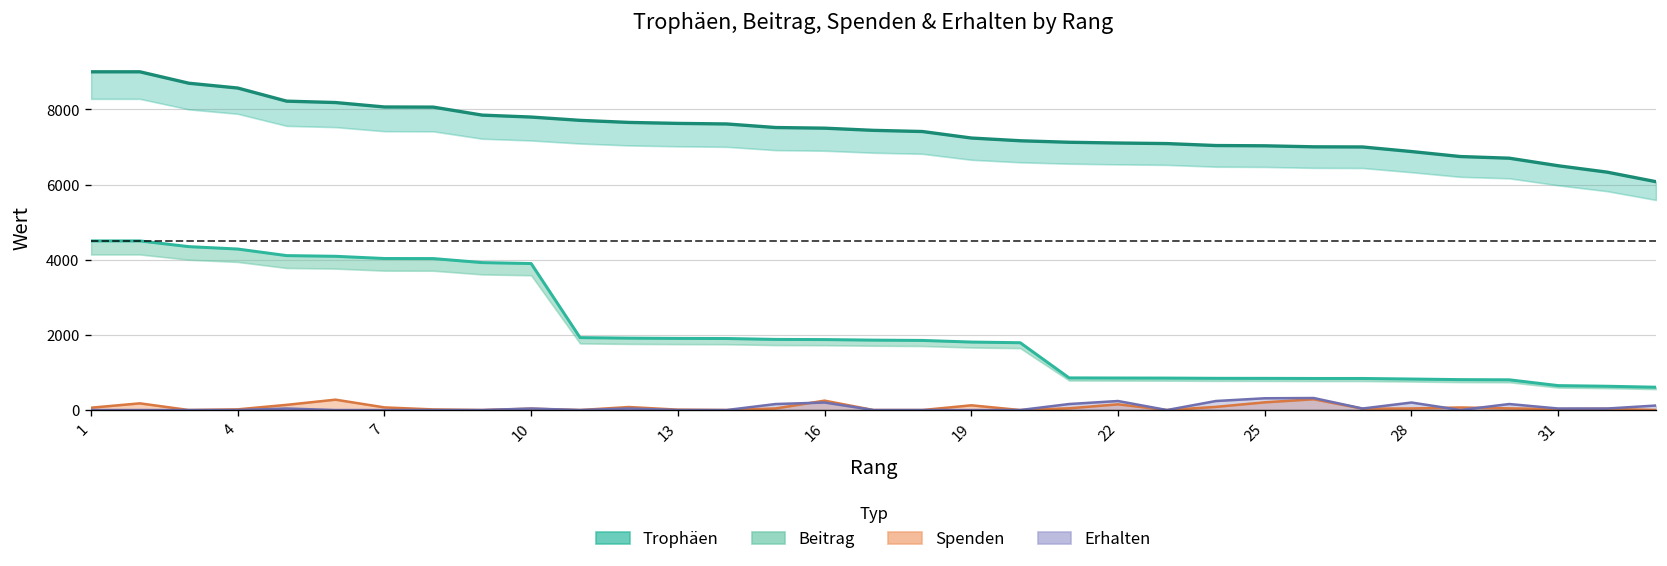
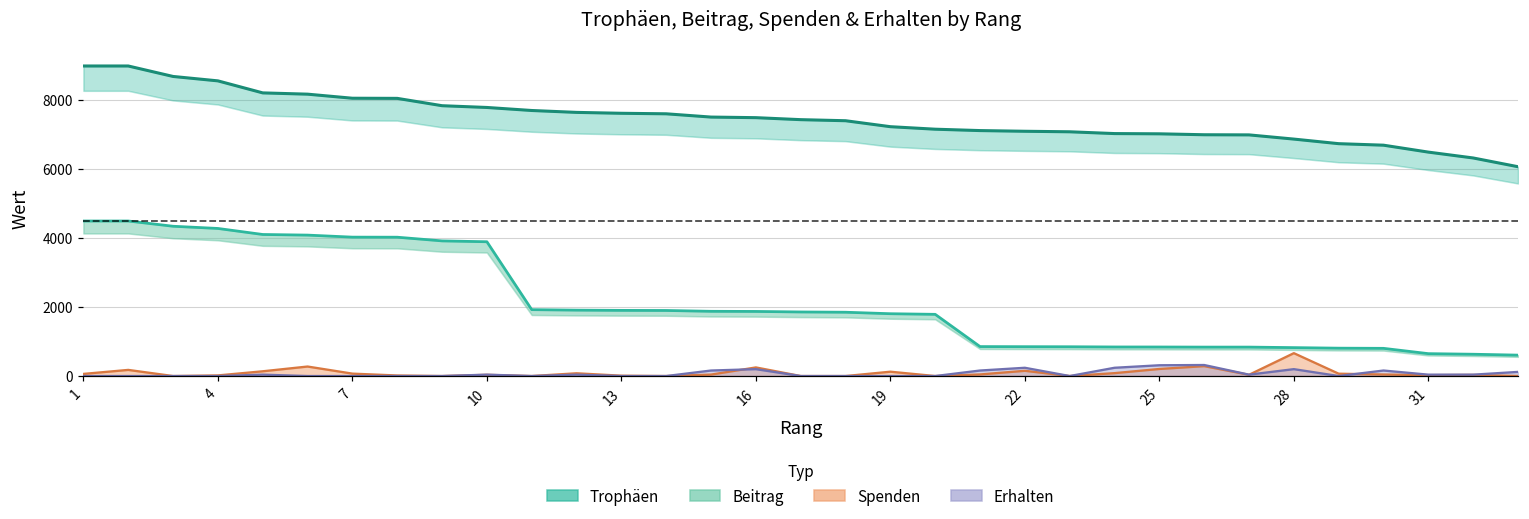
Spenden, 28: 0 -> 700
